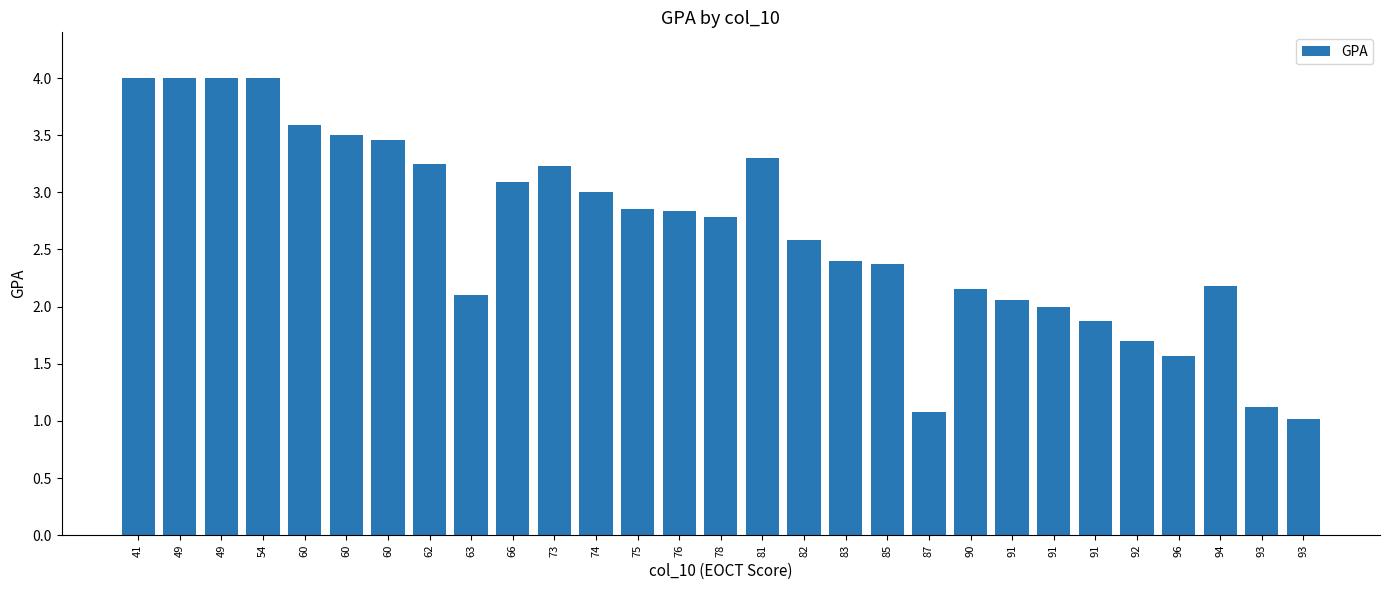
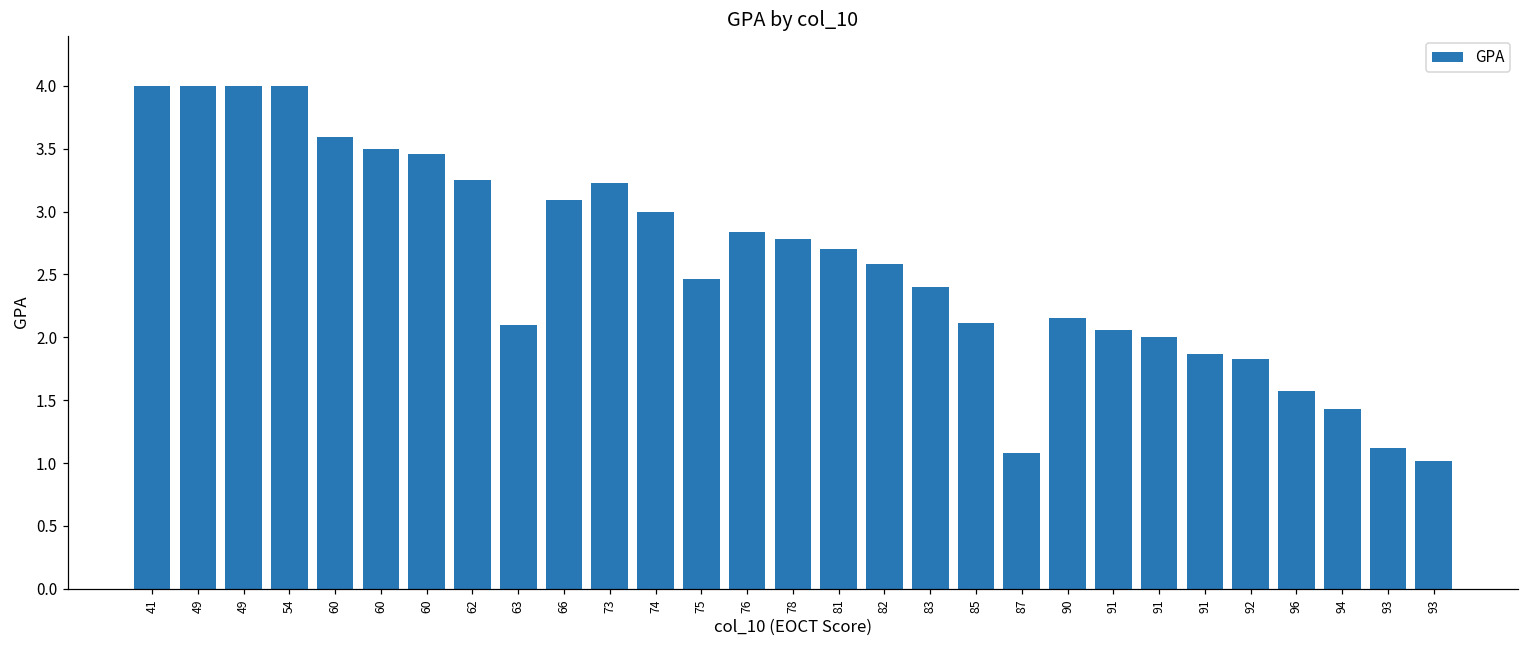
75: 2.85 -> 2.46
81: 3.3 -> 2.7
85: 2.37 -> 2.11
92: 1.70 -> 1.83
94: 2.18 -> 1.43
